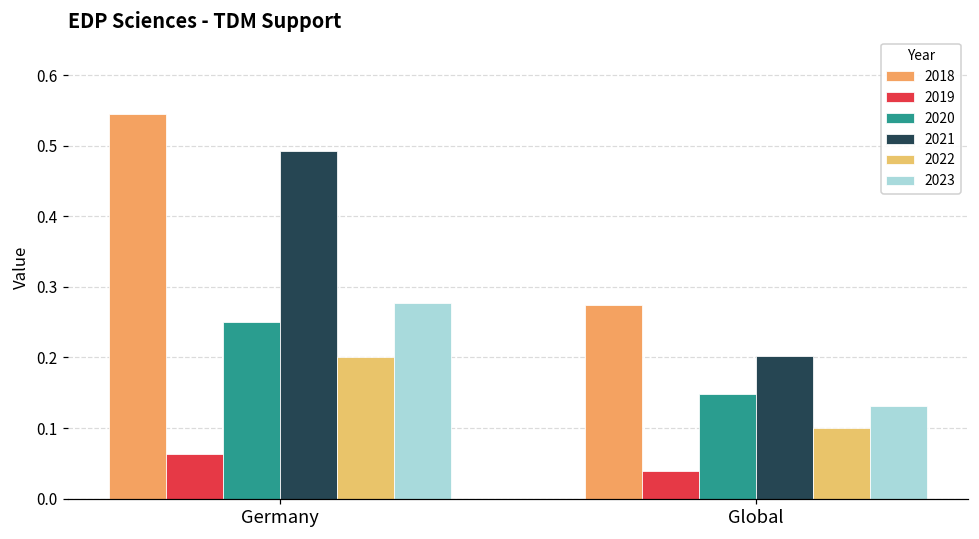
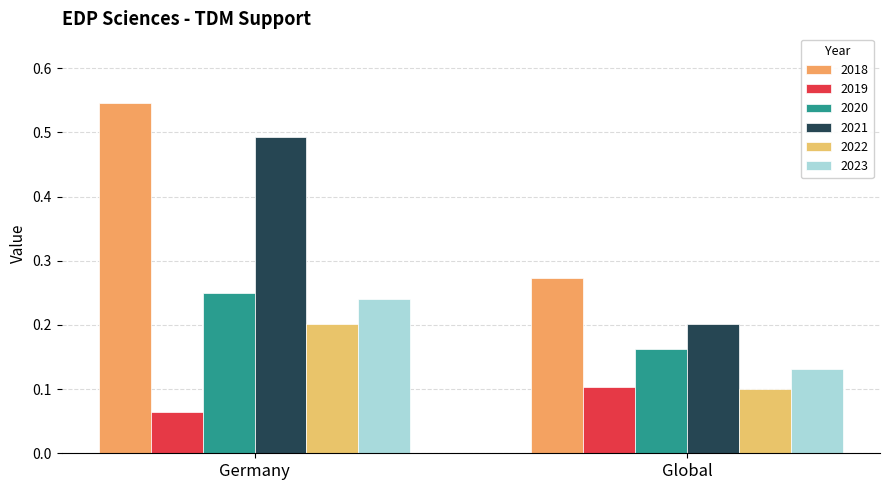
2023, Germany: 0.28 -> 0.24
2019, Global: 0.04 -> 0.10
2020, Global: 0.15 -> 0.16
